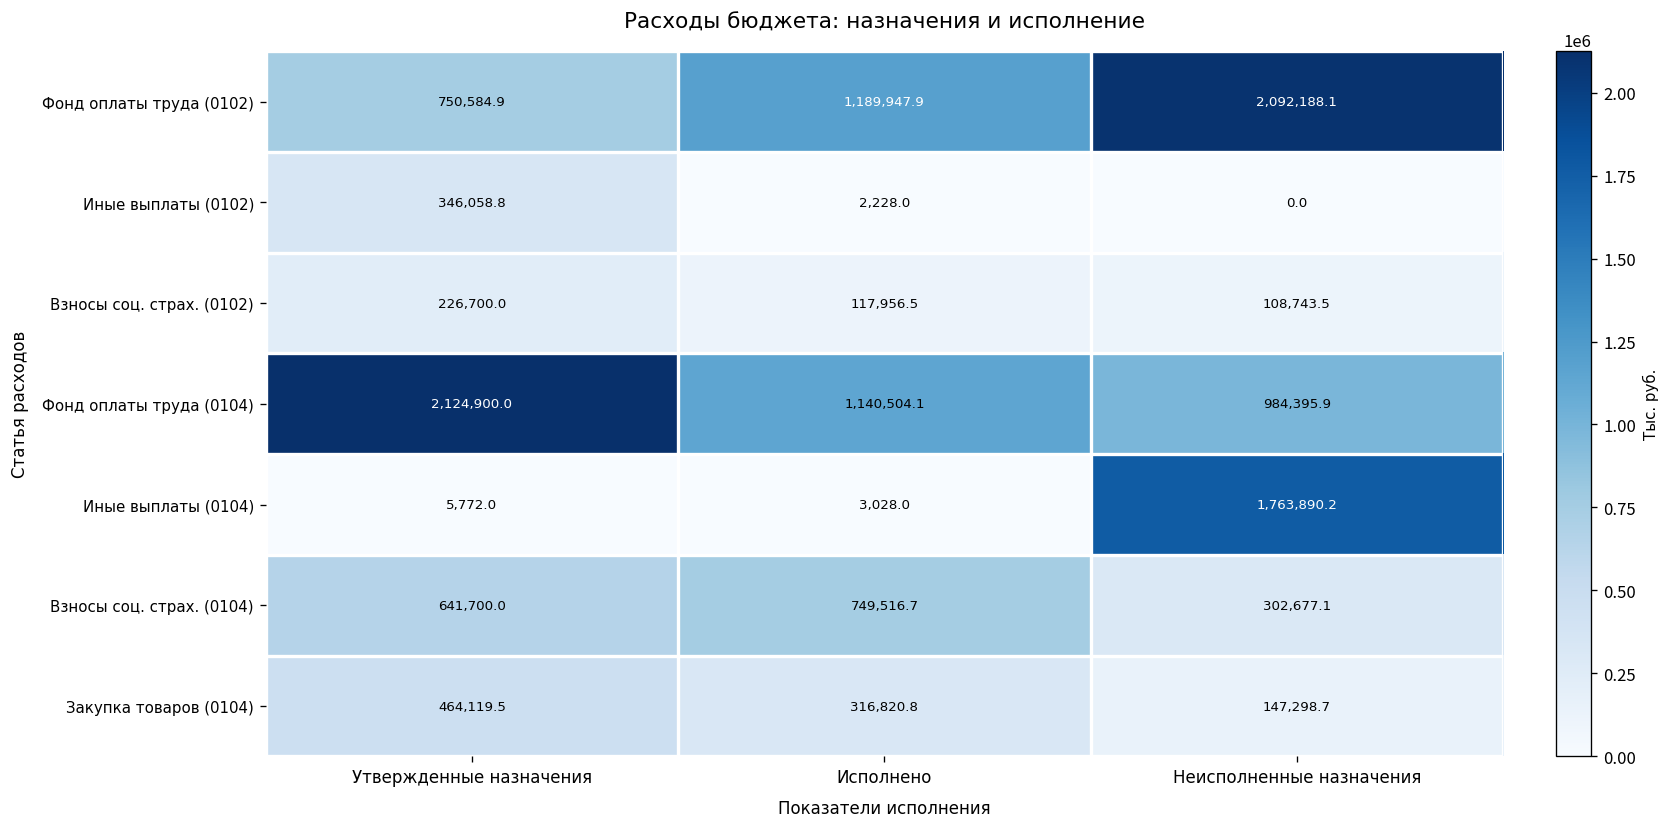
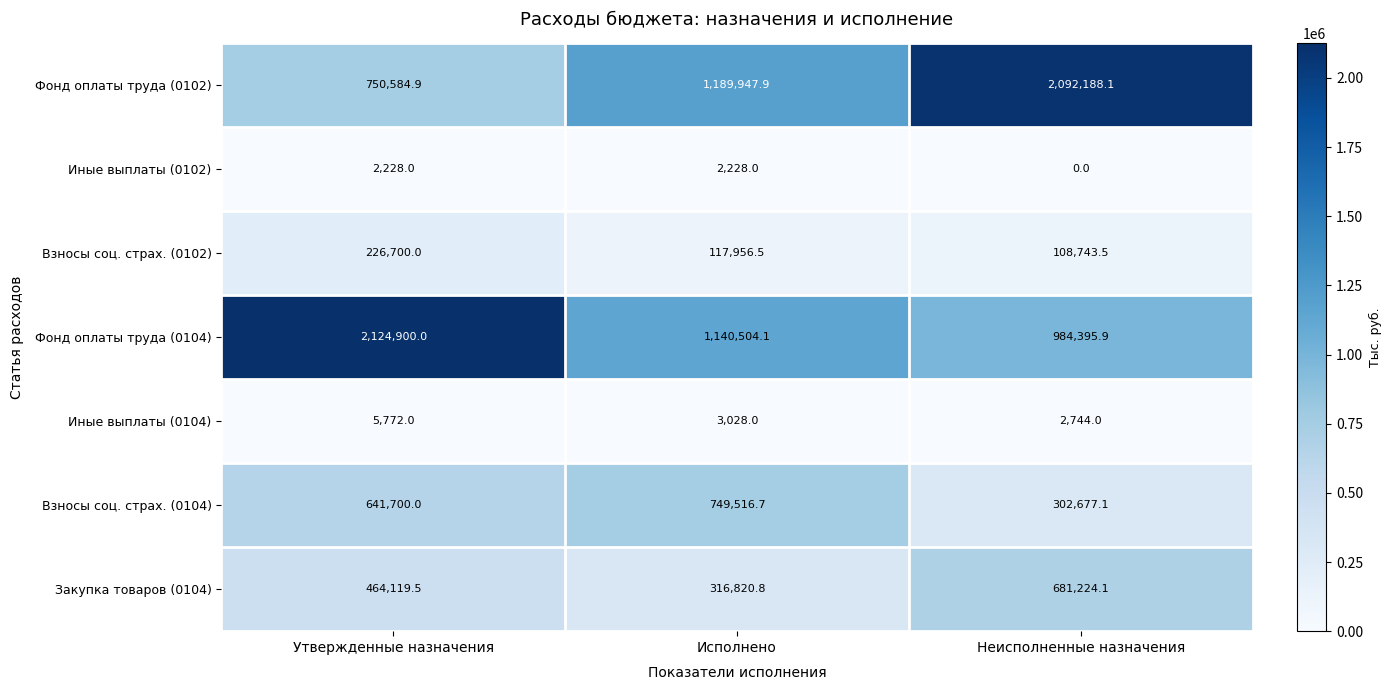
Иные выплаты (0102), Утвержденные назначения: 346,058.8 -> 2,228.0
Иные выплаты (0104), Неисполненные назначения: 1,763,890.2 -> 2,744.0
Закупка товаров (0104), Неисполненные назначения: 147,298.7 -> 681,224.1
